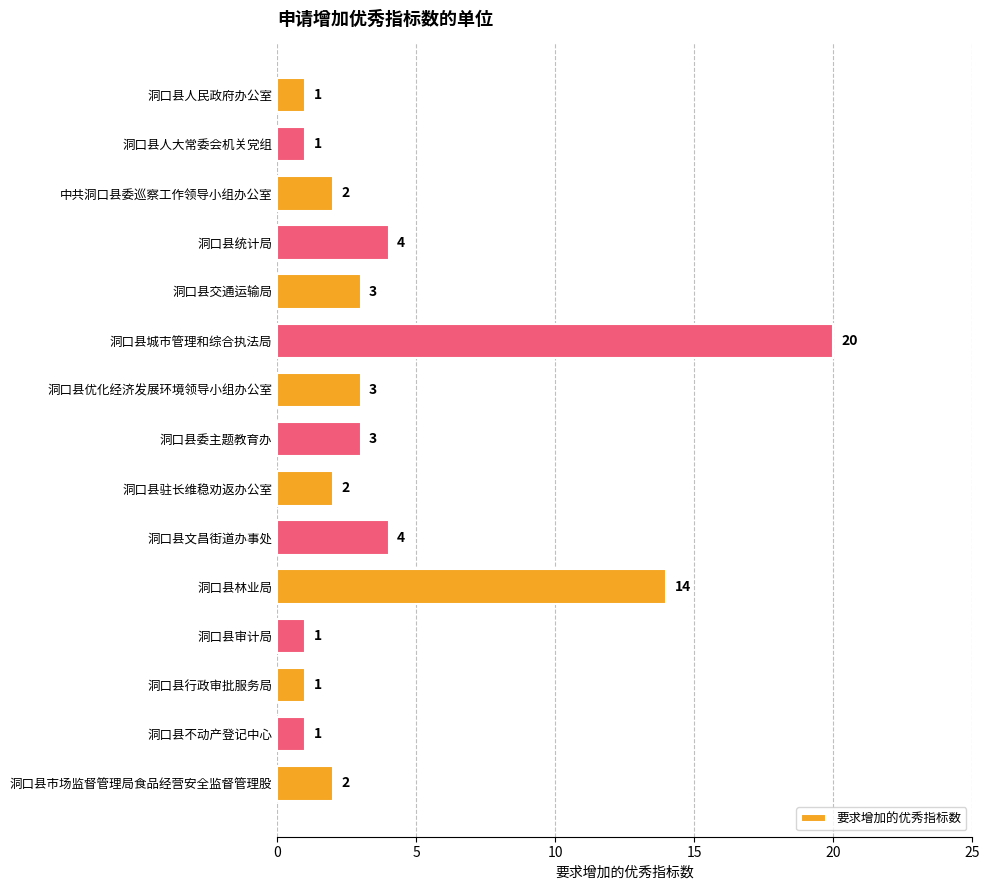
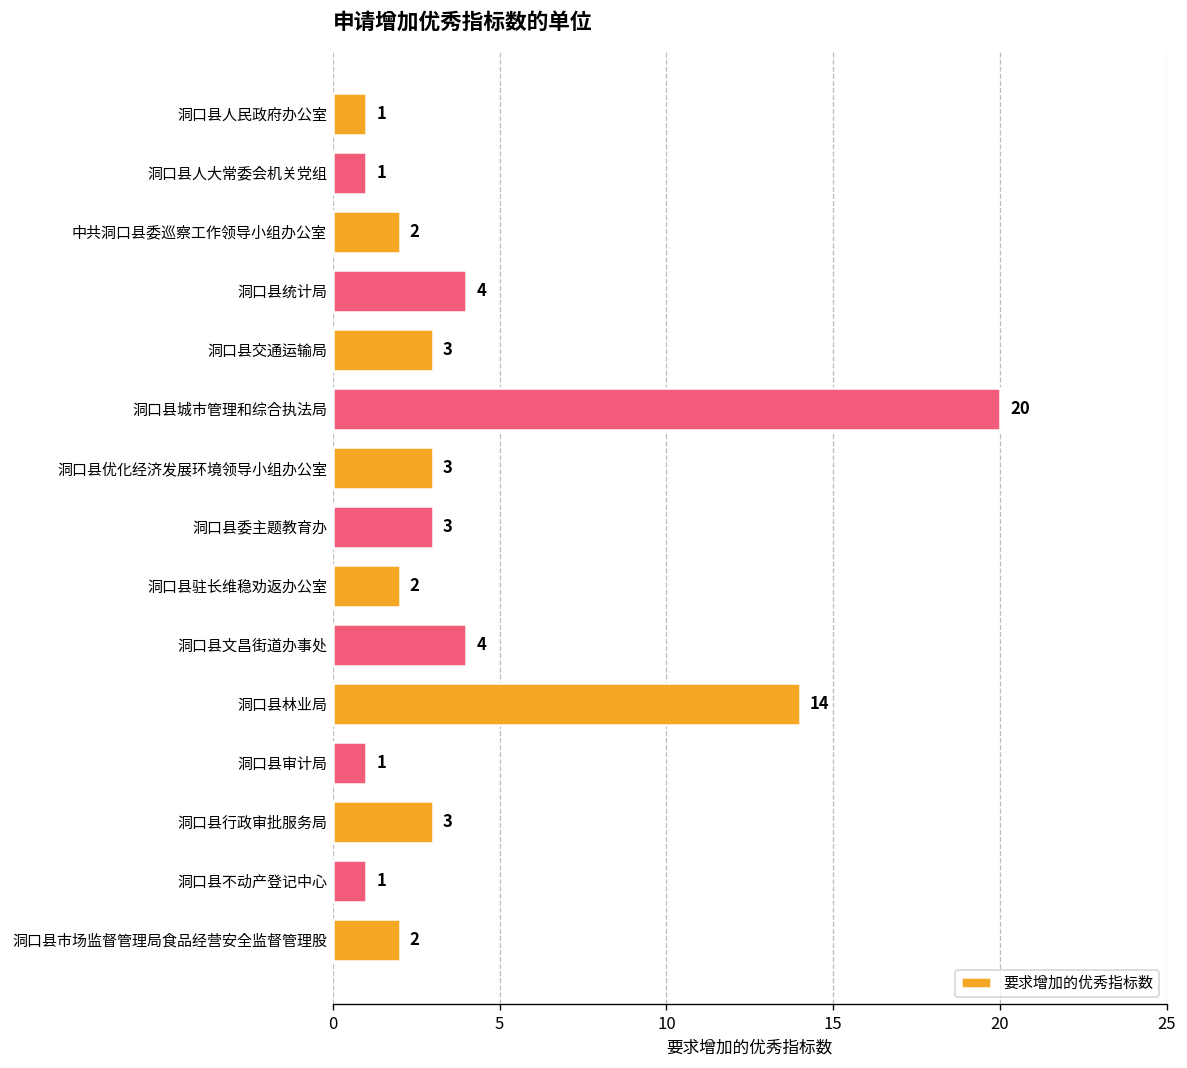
洞口县行政审批服务局: 1 -> 3
